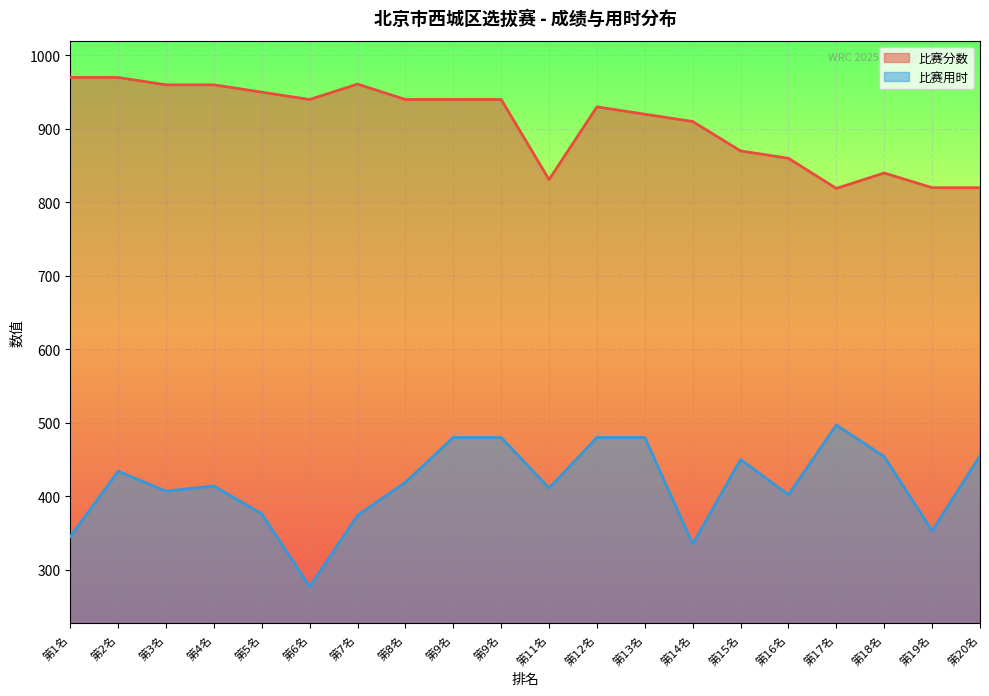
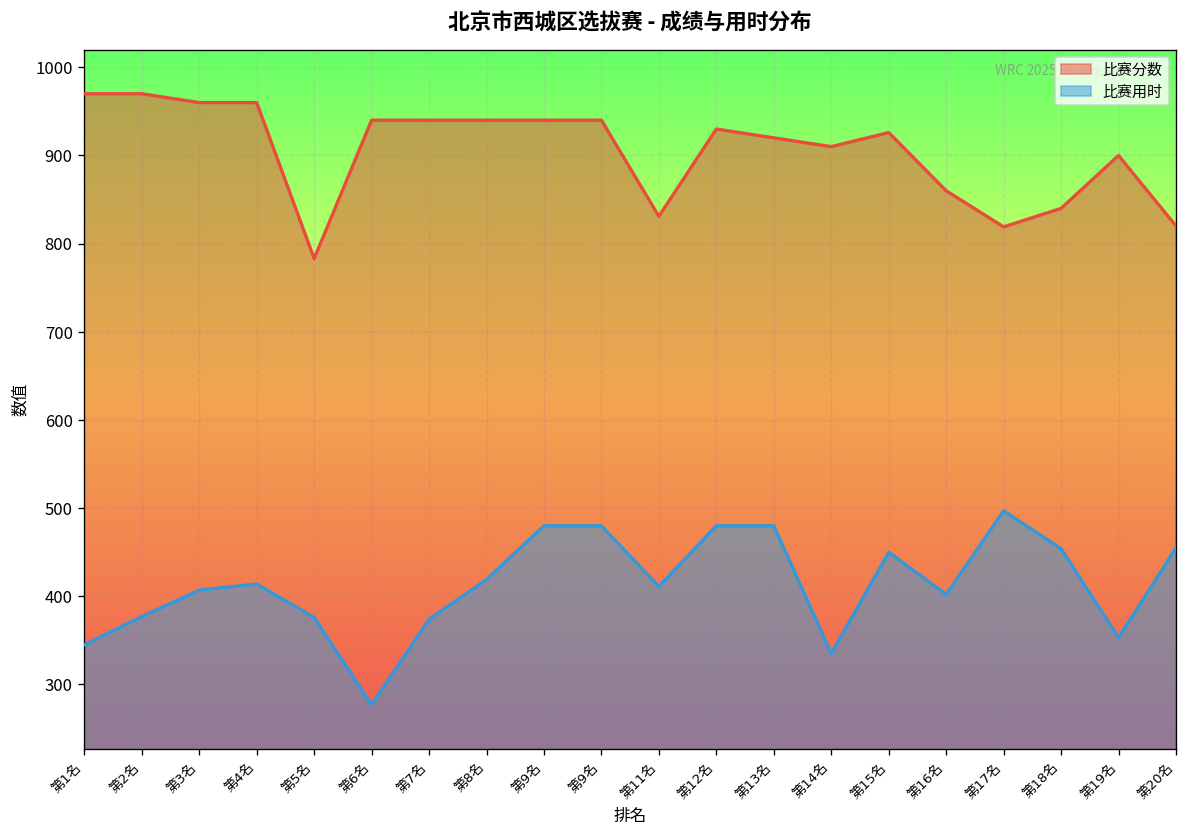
比赛用时, 第2名: 430 -> 380
比赛分数, 第5名: 950 -> 780
比赛分数, 第7名: 960 -> 940
比赛分数, 第15名: 870 -> 930
比赛分数, 第19名: 820 -> 900
